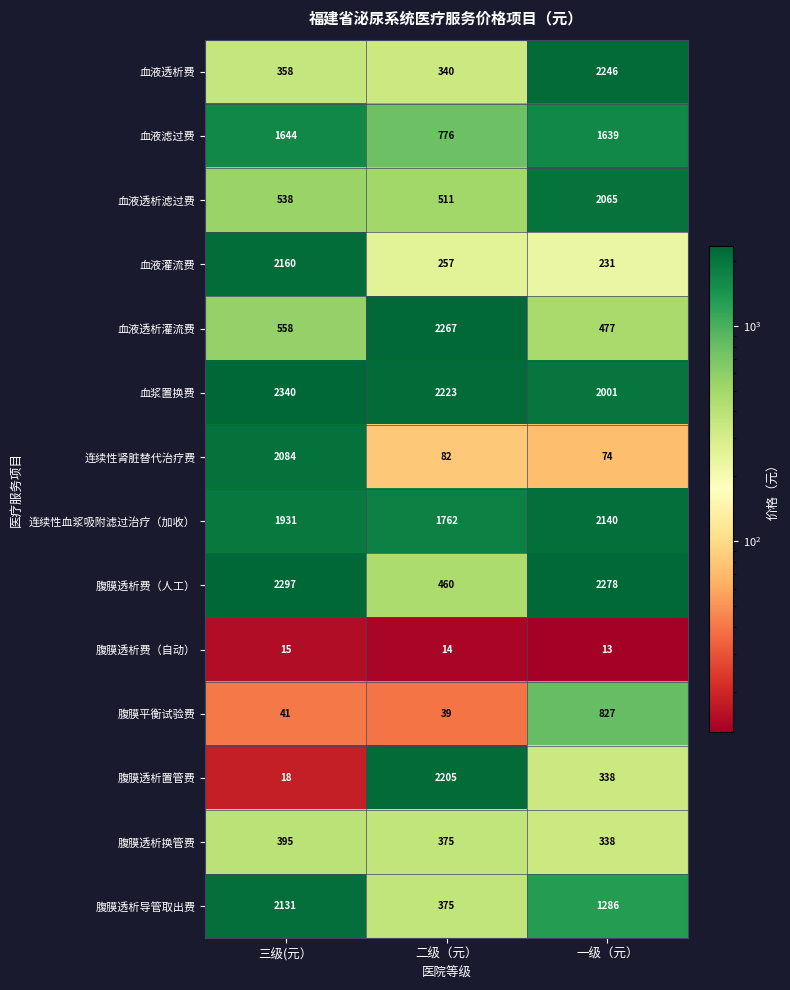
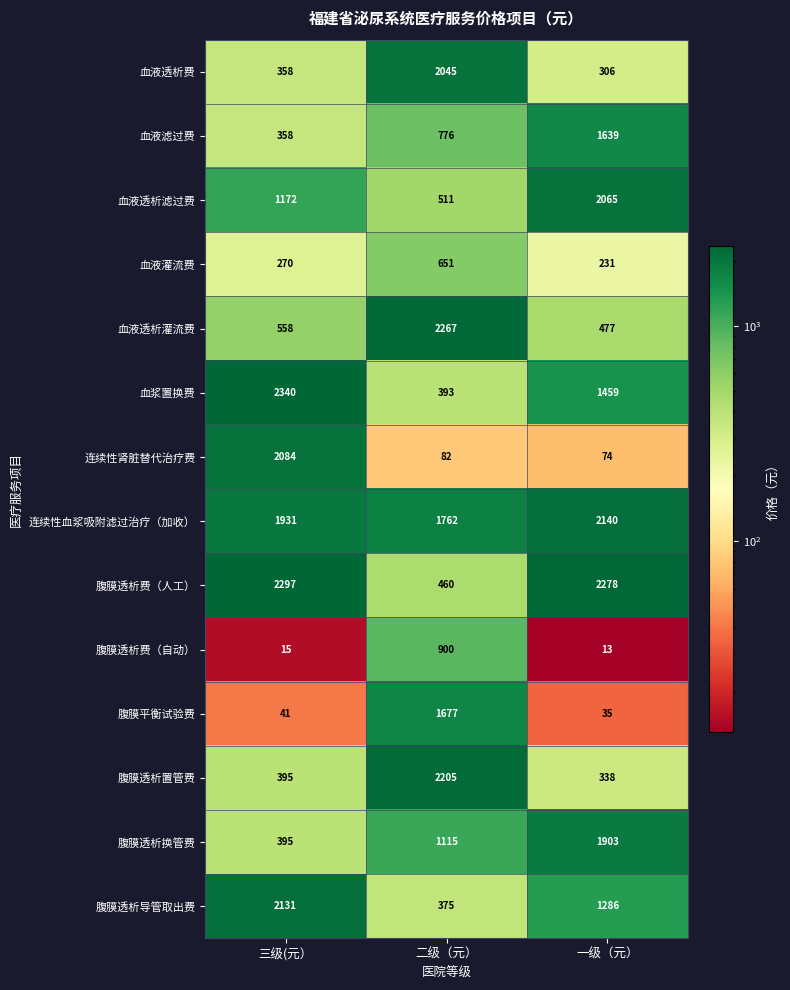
血液透析费, 二级（元）: 340 -> 2045
血液透析费, 一级（元）: 2246 -> 306
血液滤过费, 三级(元）: 1644 -> 358
血液透析滤过费, 三级(元）: 538 -> 1172
血液灌流费, 三级(元）: 2160 -> 270
血液灌流费, 二级（元）: 257 -> 651
血浆置换费, 二级（元）: 2223 -> 393
血浆置换费, 一级（元）: 2001 -> 1459
腹膜透析费（自动）, 二级（元）: 14 -> 900
腹膜平衡试验费, 二级（元）: 39 -> 1677
腹膜平衡试验费, 一级（元）: 827 -> 35
腹膜透析置管费, 三级(元）: 18 -> 395
腹膜透析换管费, 二级（元）: 375 -> 1115
腹膜透析换管费, 一级（元）: 338 -> 1903
